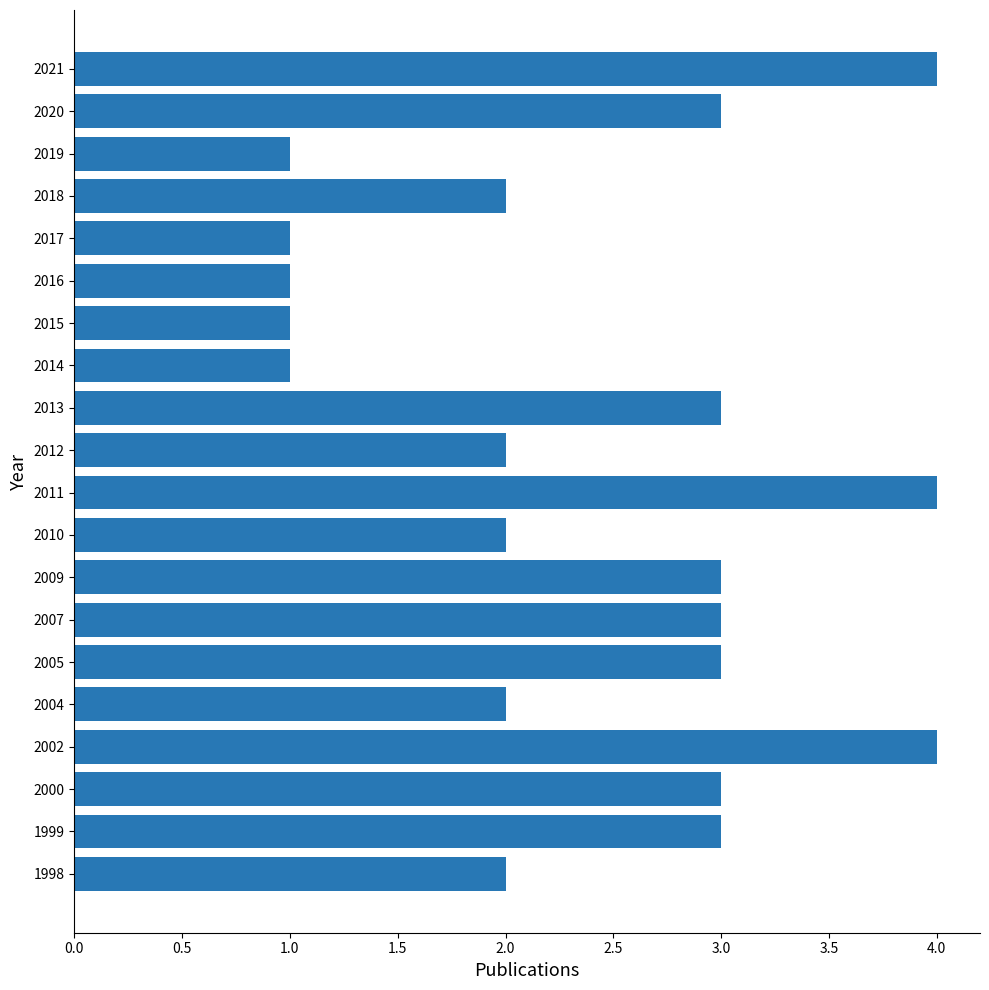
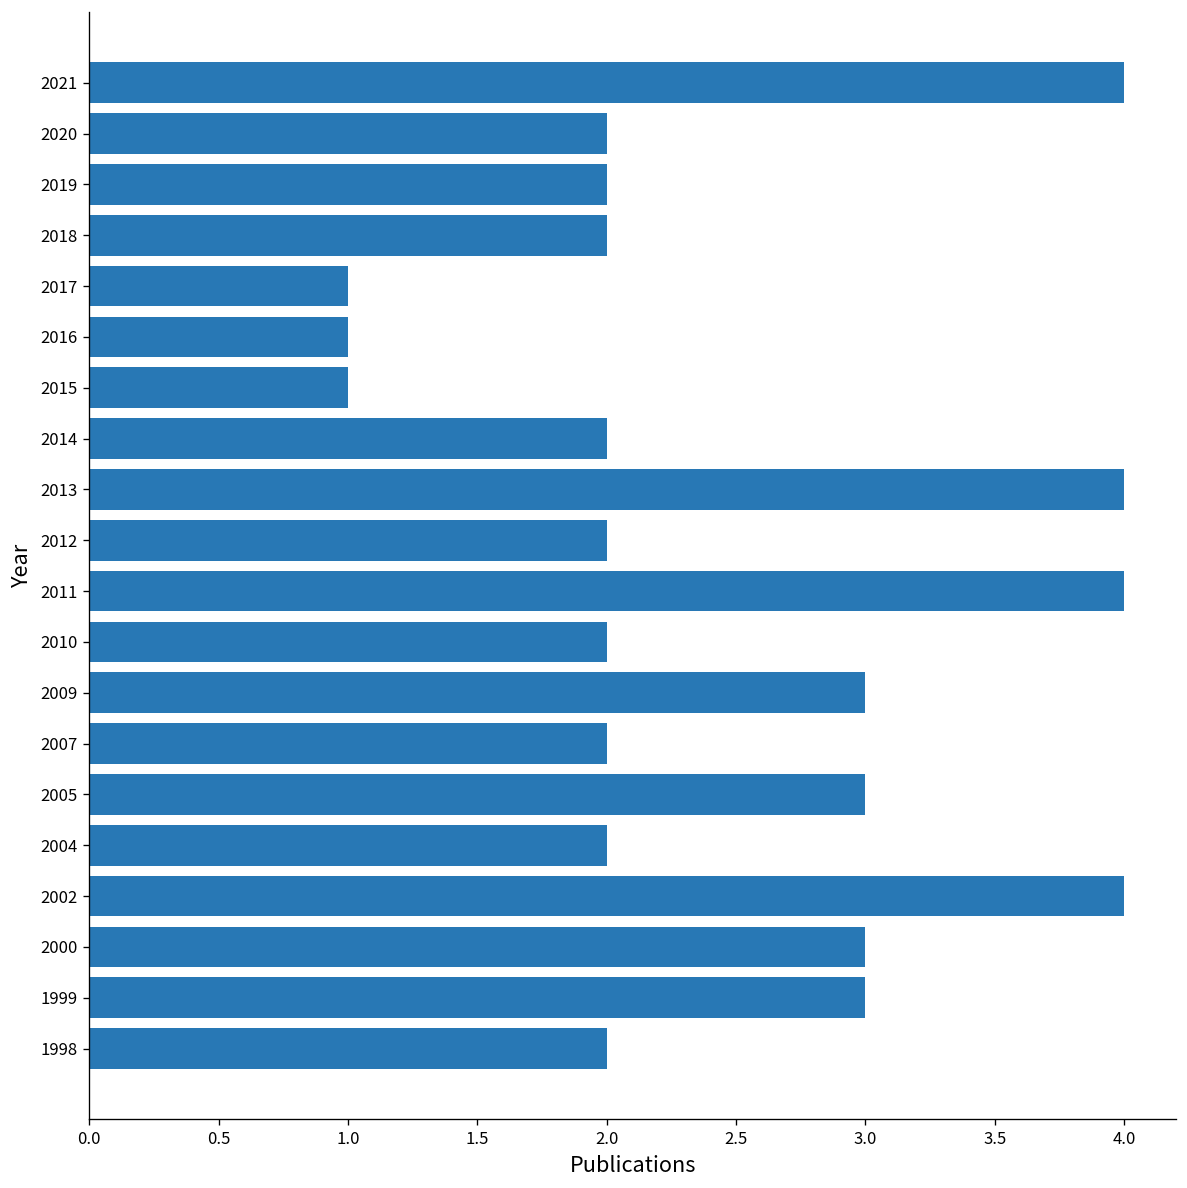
2020: 3 -> 2
2019: 1 -> 2
2014: 1 -> 2
2013: 3 -> 4
2007: 3 -> 2
